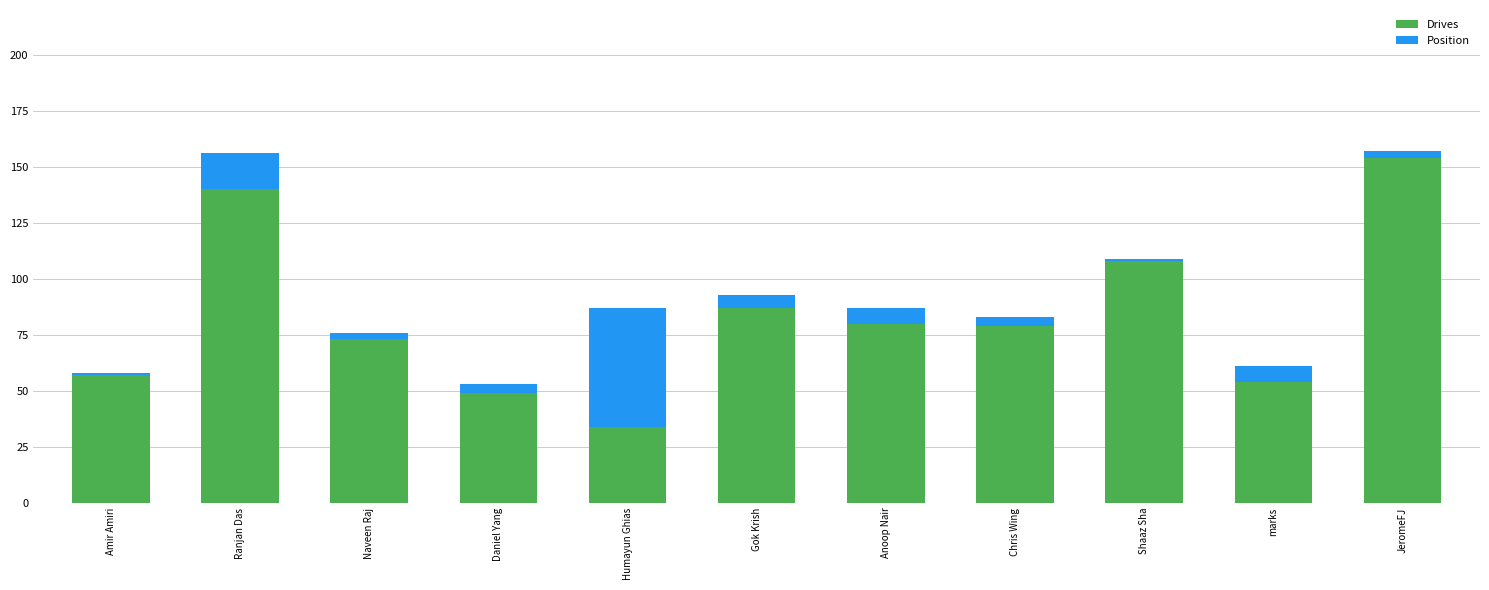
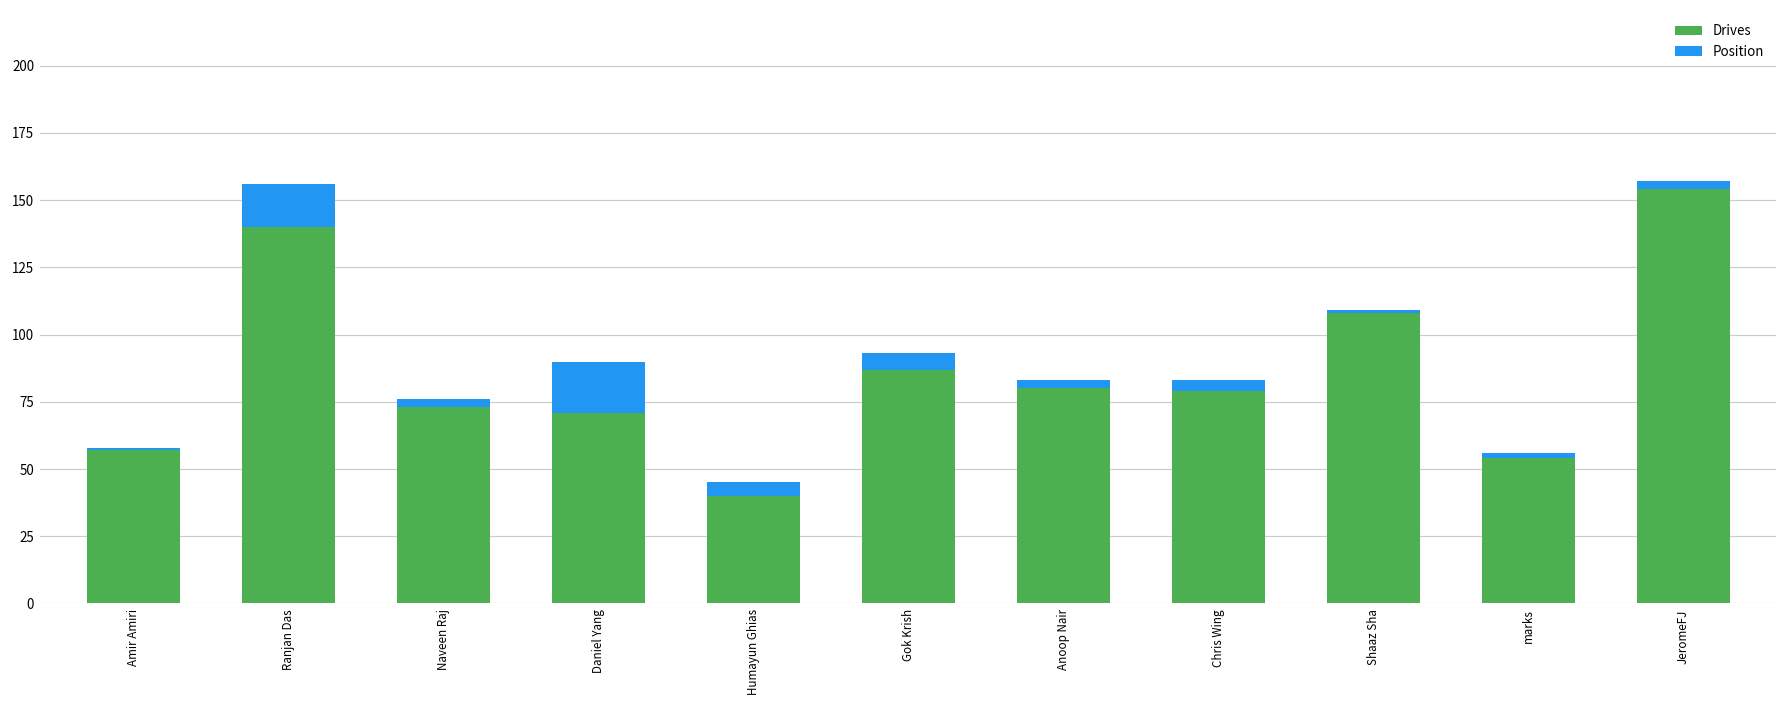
Drives, Daniel Yang: 49 -> 71
Position, Daniel Yang: 4 -> 19
Drives, Humayun Ghias: 34 -> 40
Position, Humayun Ghias: 53 -> 5
Position, Anoop Nair: 7 -> 3
Position, marks: 7 -> 2
